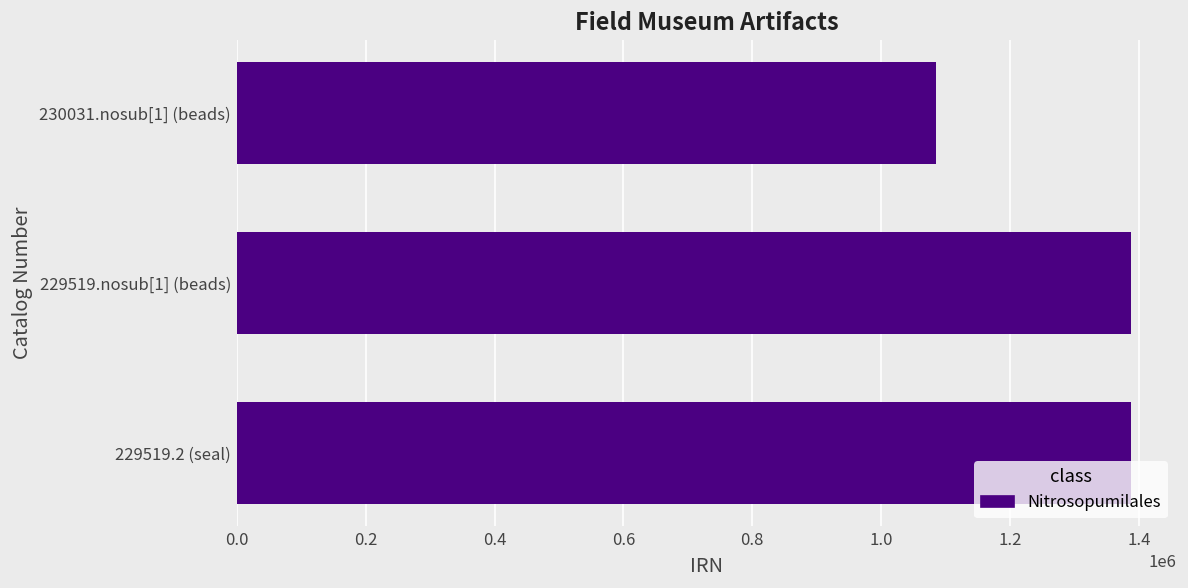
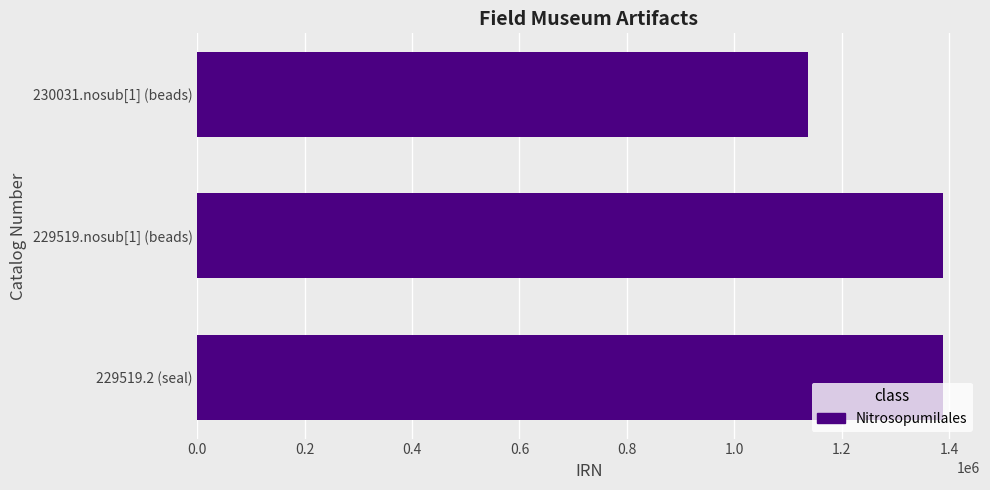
230031.nosub[1] (beads): 1080000 -> 1140000
